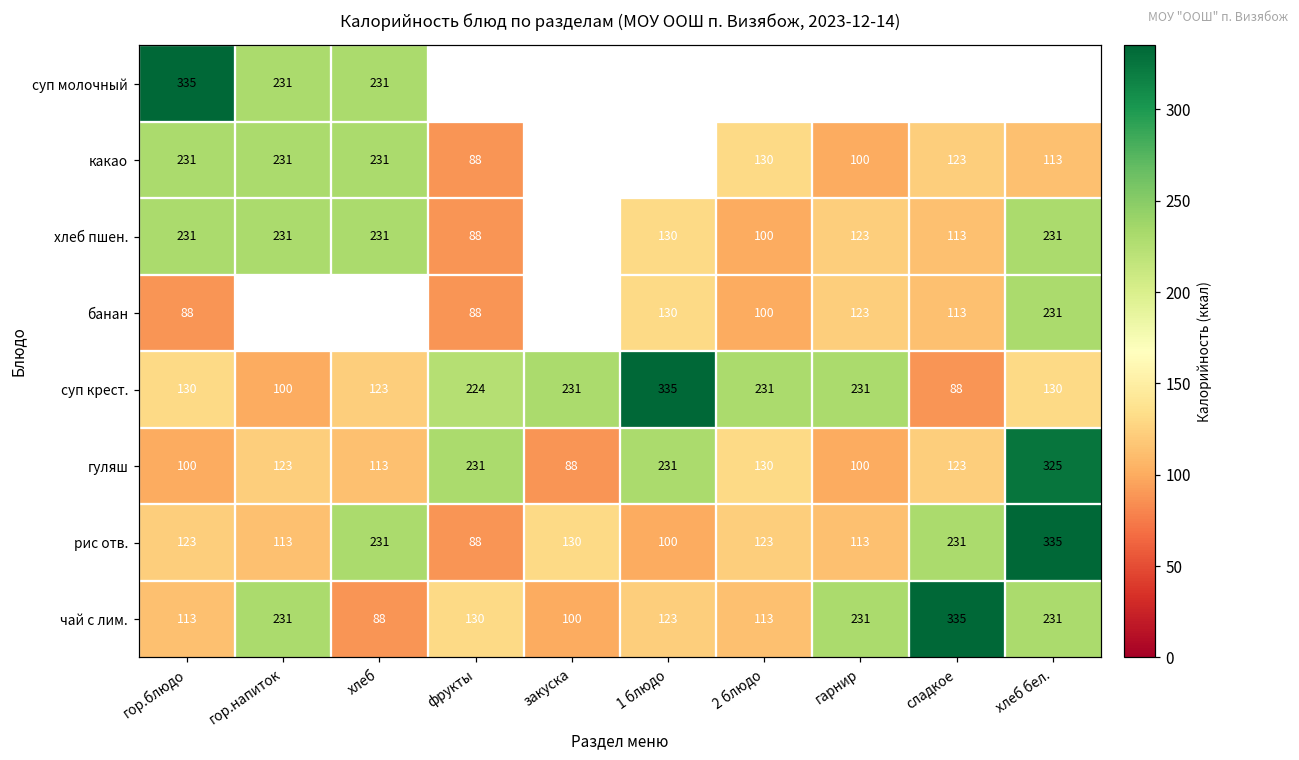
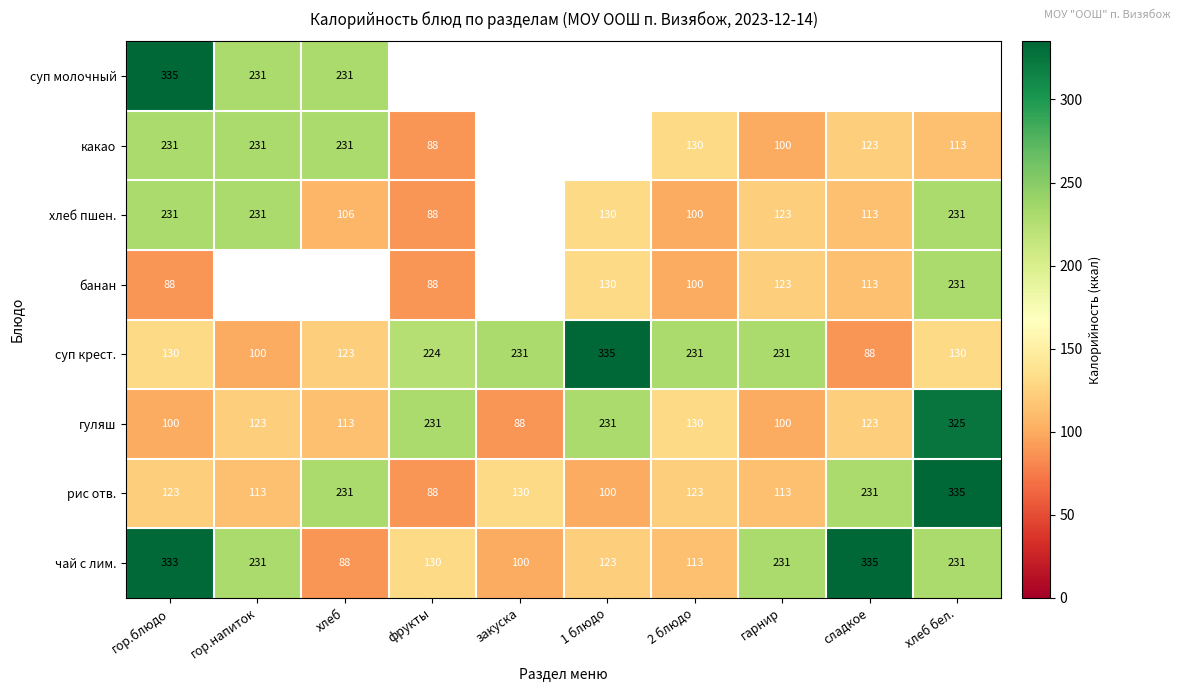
хлеб пшен., хлеб: 231 -> 106
чай с лим., гор.блюдо: 113 -> 333
